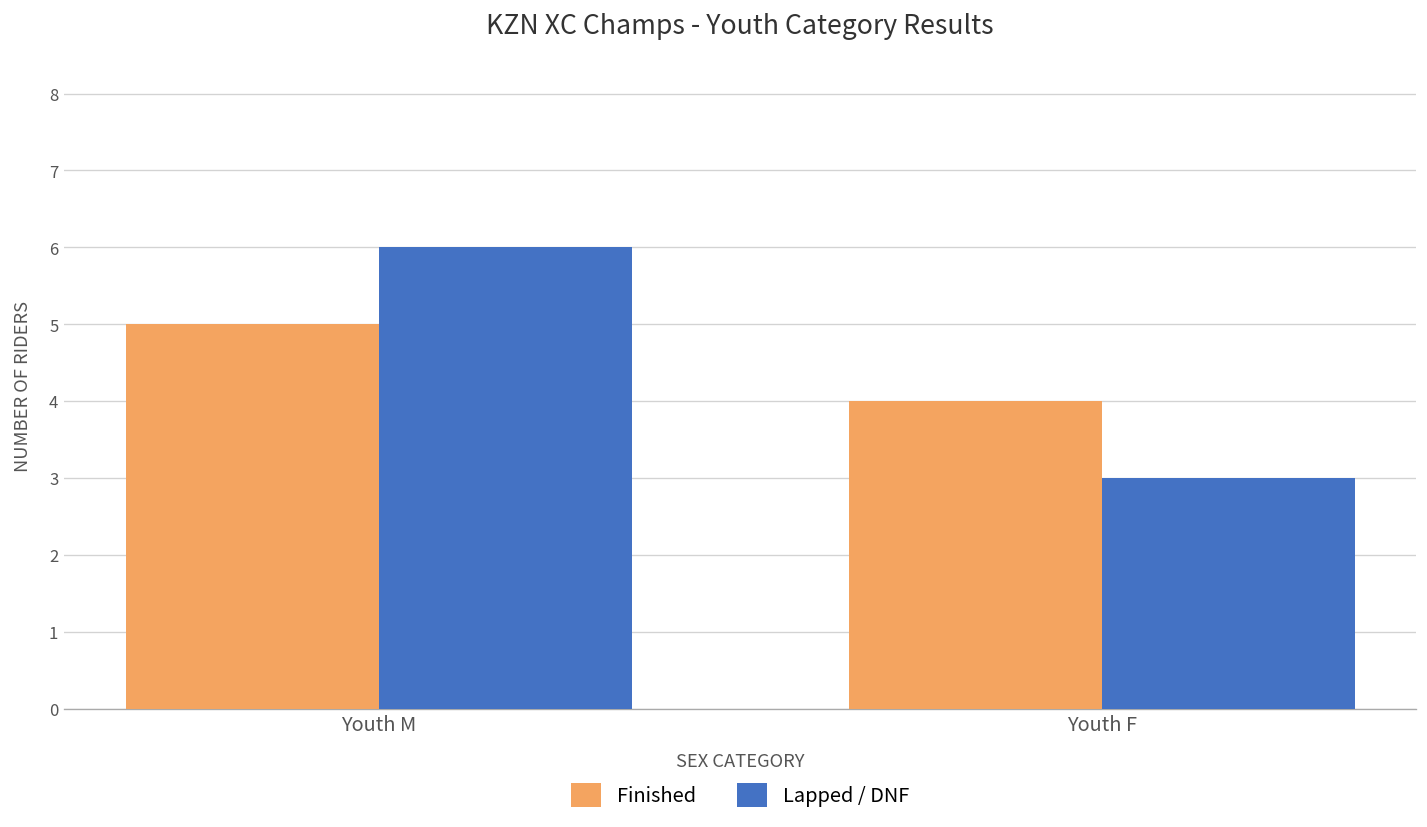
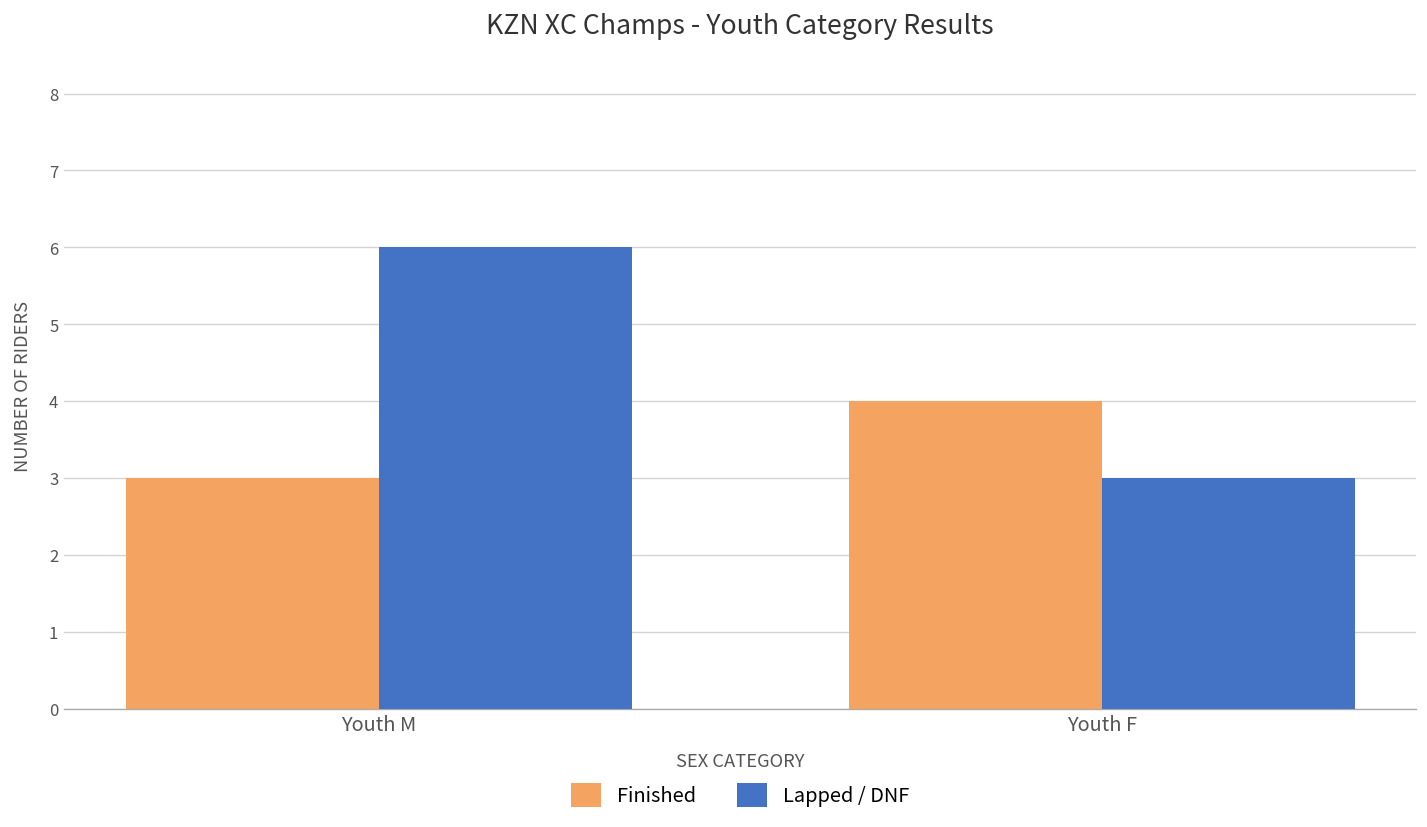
Finished, Youth M: 5 -> 3
